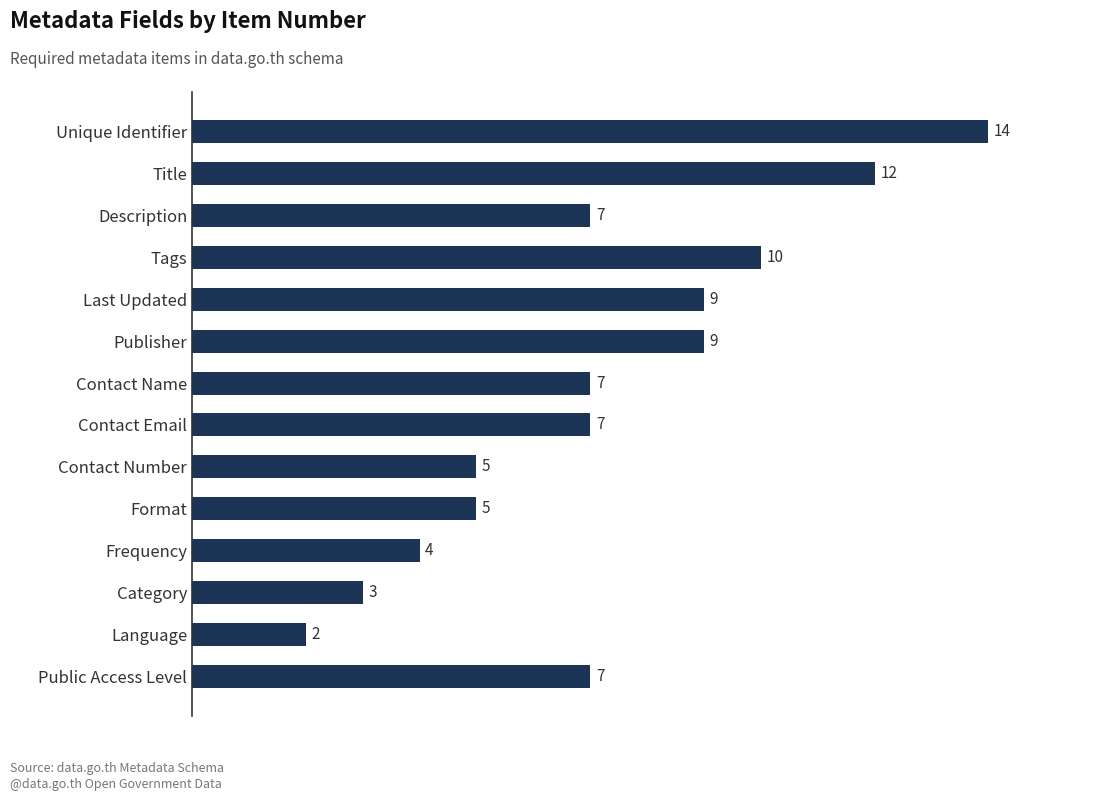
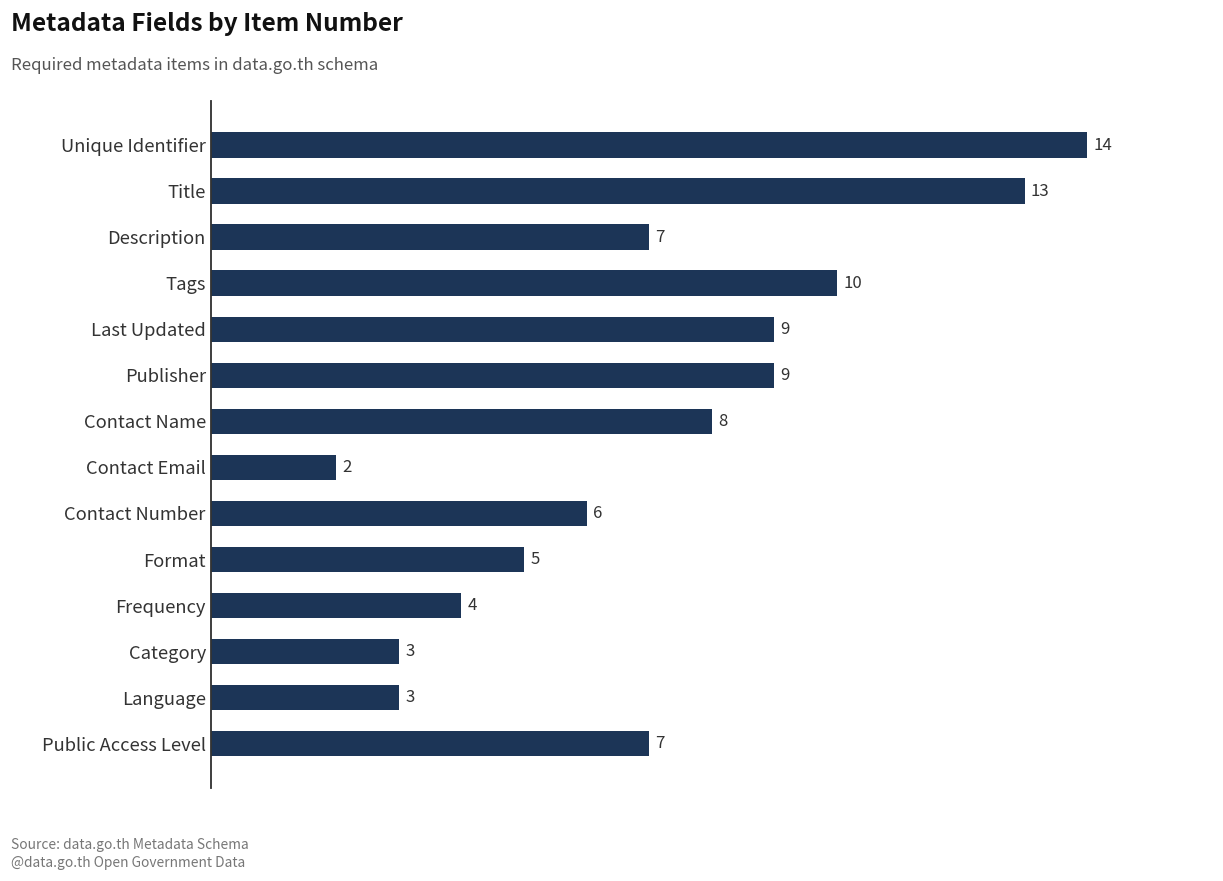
Title: 12 -> 13
Contact Name: 7 -> 8
Contact Email: 7 -> 2
Contact Number: 5 -> 6
Language: 2 -> 3
